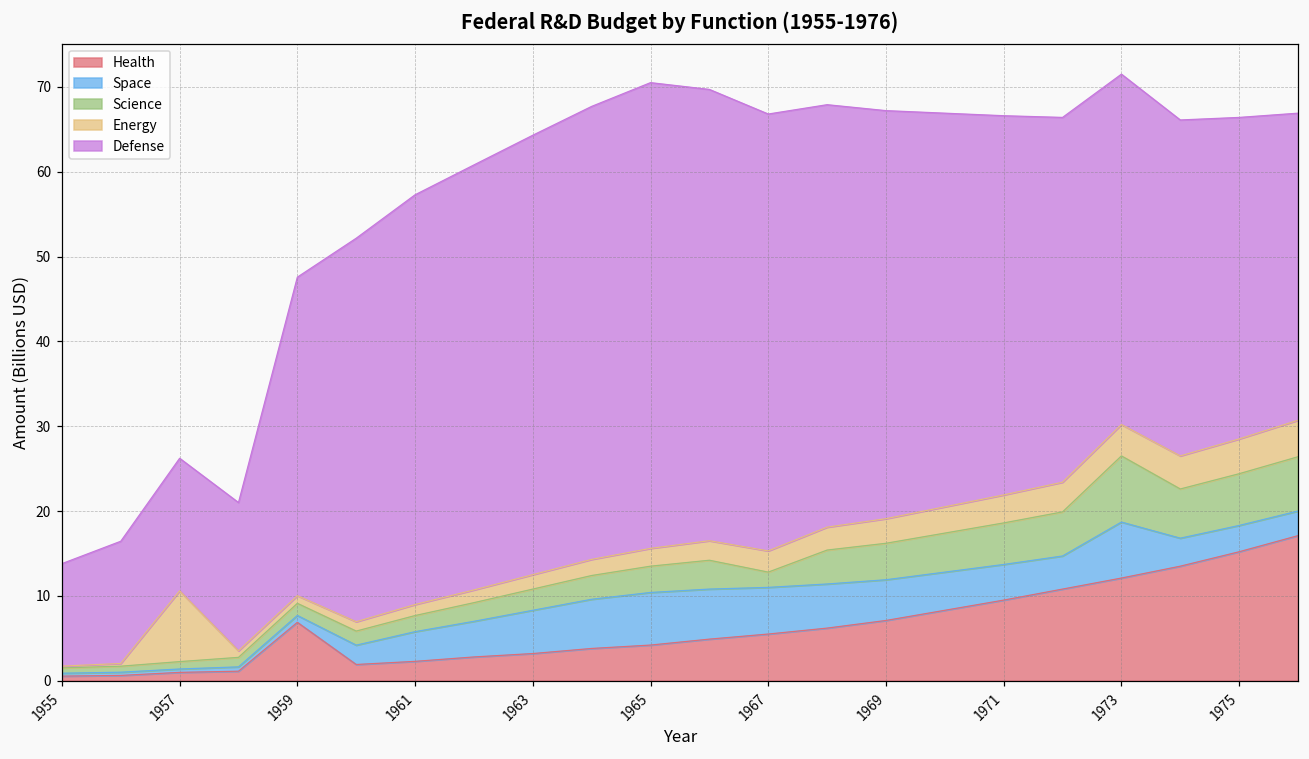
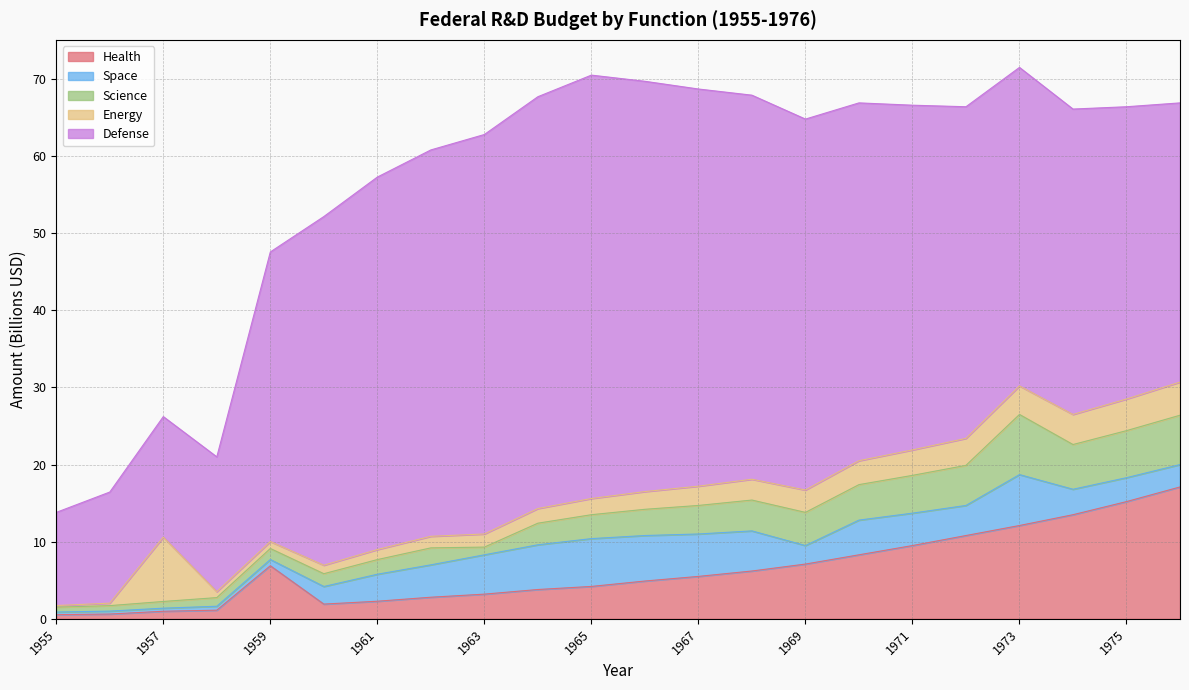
Science, 1963: 3 -> 1
Science, 1967: 2 -> 4
Space, 1969: 5 -> 2
